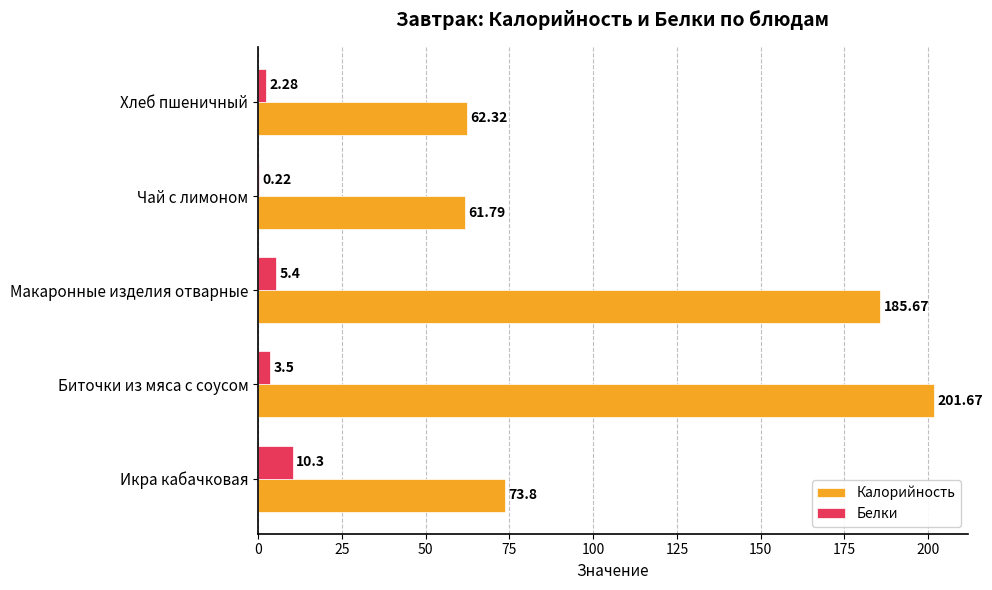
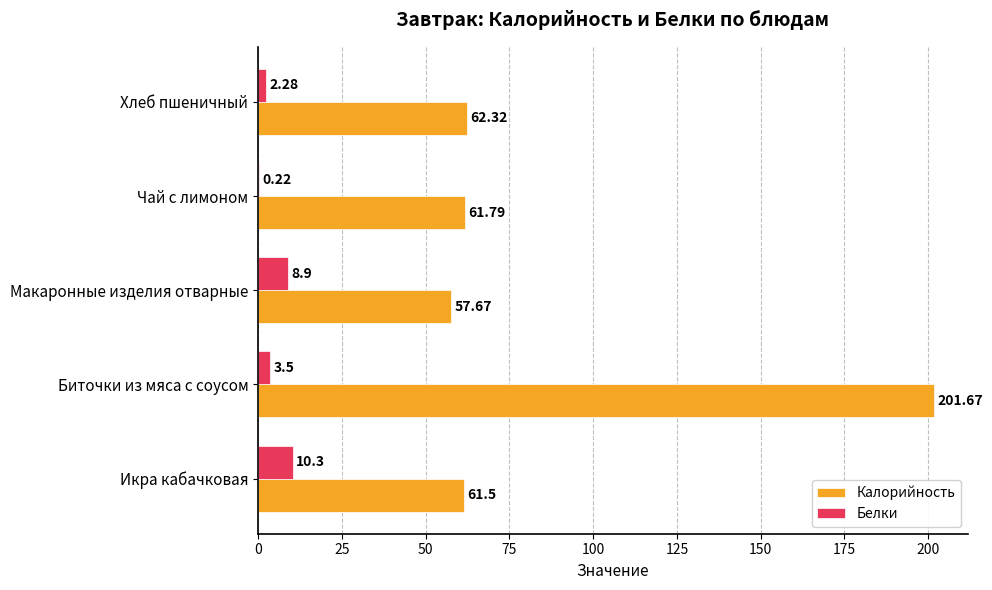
Белки, Макаронные изделия отварные: 5.4 -> 8.9
Калорийность, Макаронные изделия отварные: 185.67 -> 57.67
Калорийность, Икра кабачковая: 73.8 -> 61.5
